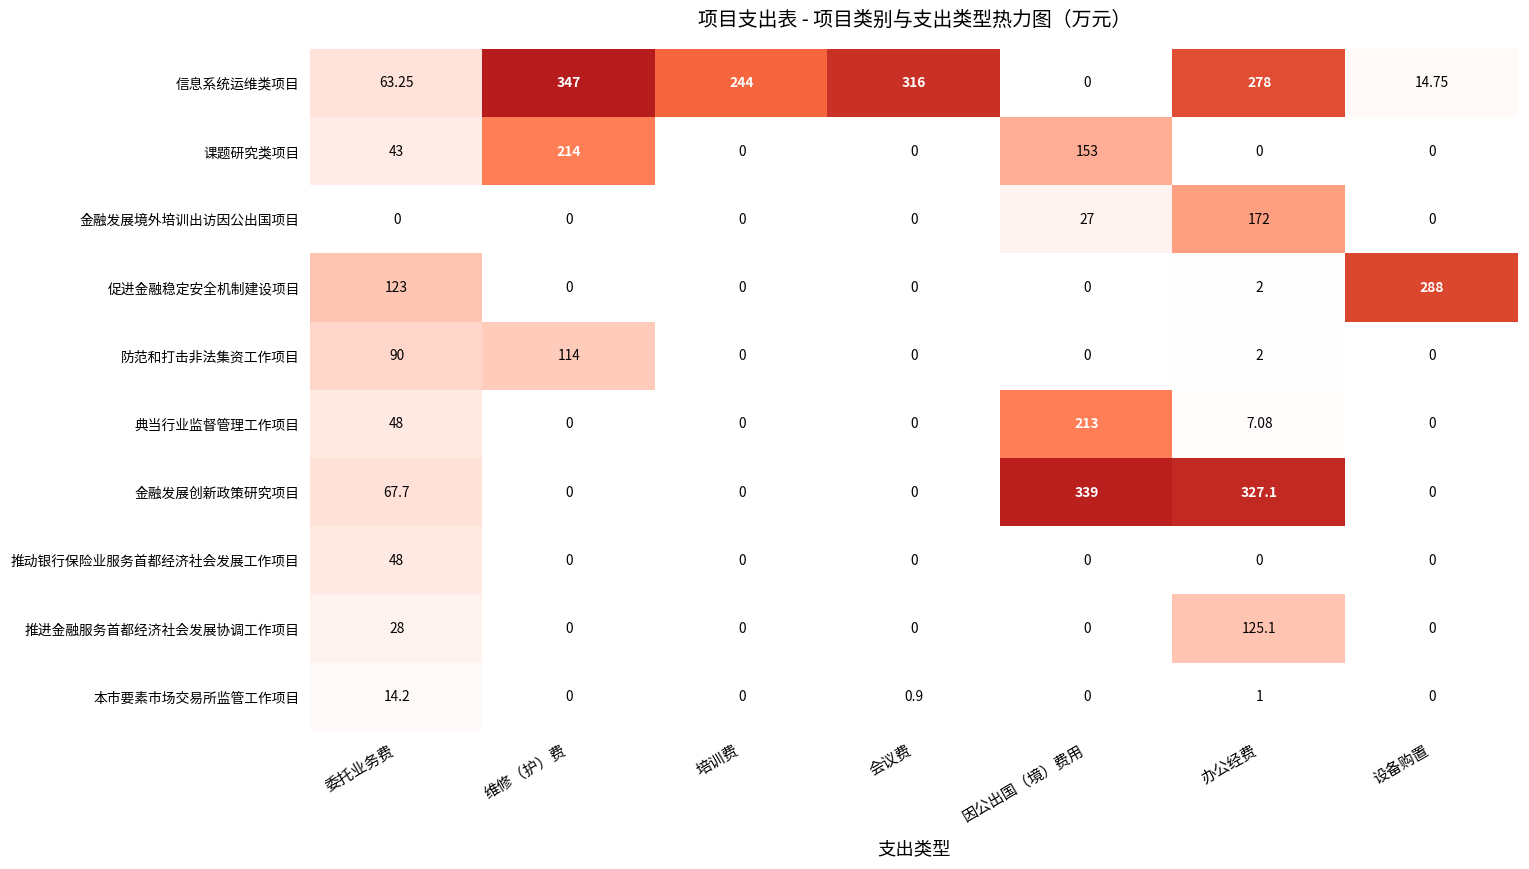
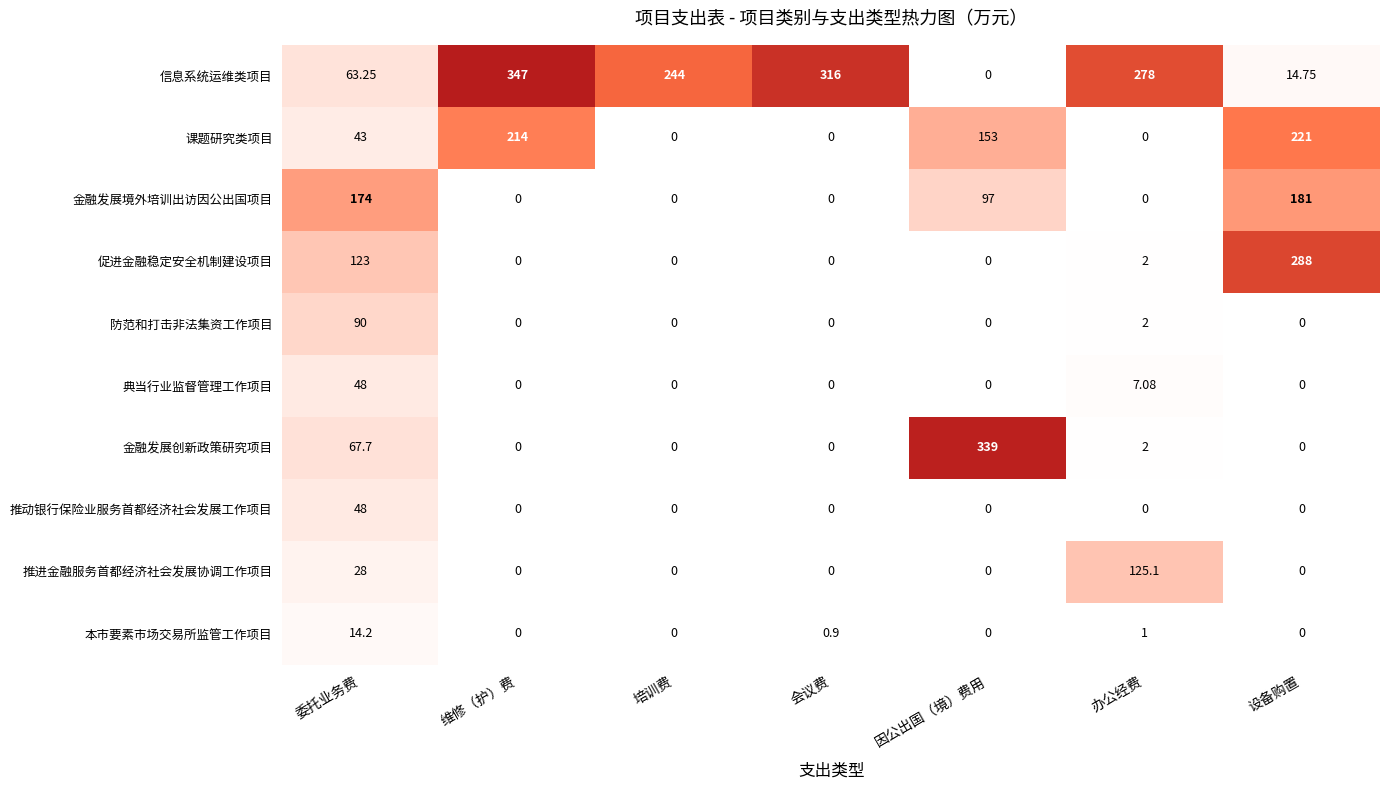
课题研究类项目, 设备购置: 0 -> 221
金融发展境外培训出访因公出国项目, 委托业务费: 0 -> 174
金融发展境外培训出访因公出国项目, 因公出国（境）费用: 27 -> 97
金融发展境外培训出访因公出国项目, 办公经费: 172 -> 0
金融发展境外培训出访因公出国项目, 设备购置: 0 -> 181
防范和打击非法集资工作项目, 维修（护）费: 114 -> 0
典当行业监督管理工作项目, 因公出国（境）费用: 213 -> 0
金融发展创新政策研究项目, 办公经费: 327.1 -> 2
